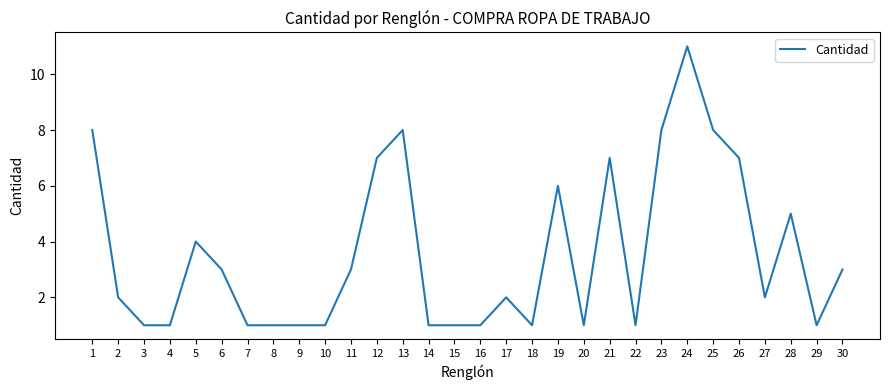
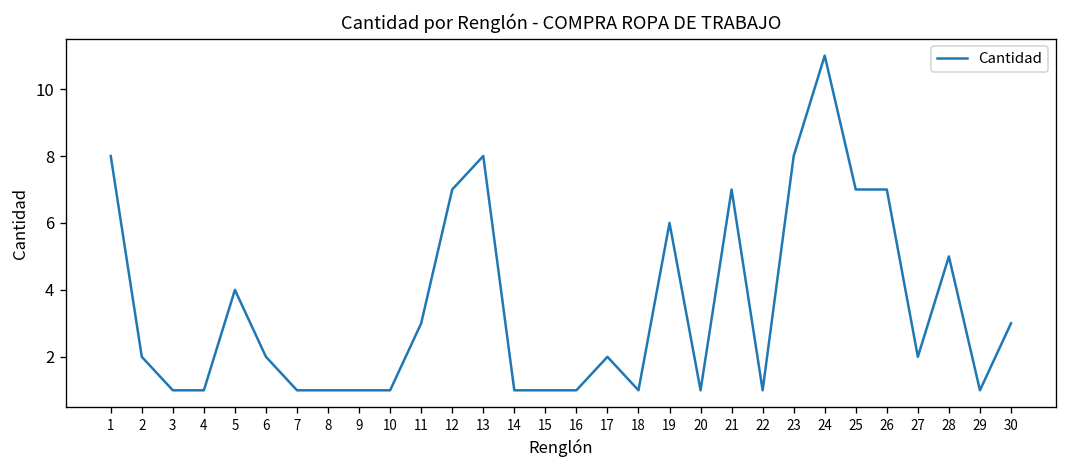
6: 3 -> 2
25: 8 -> 7
